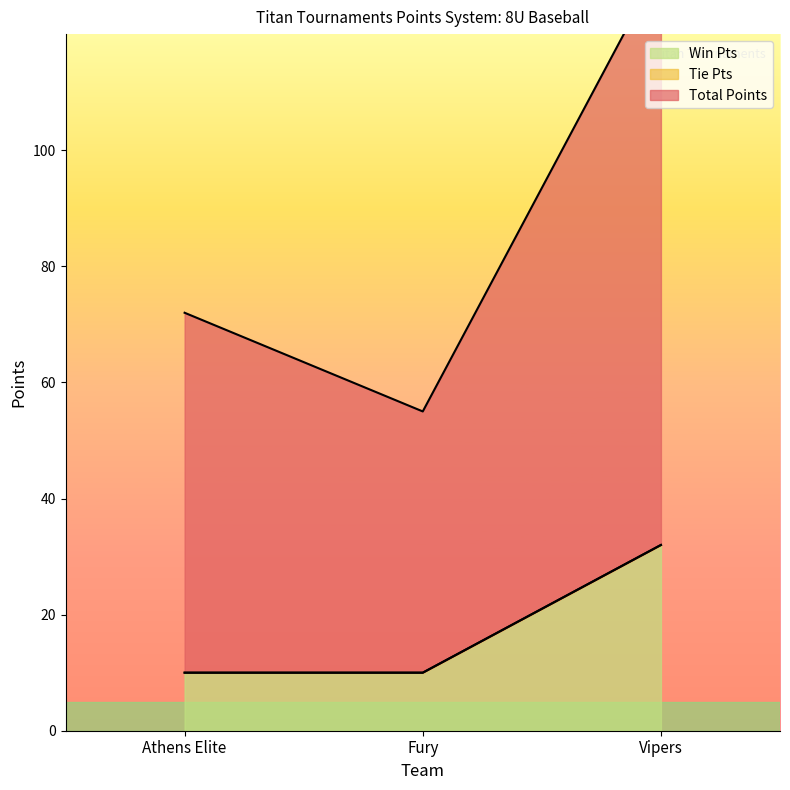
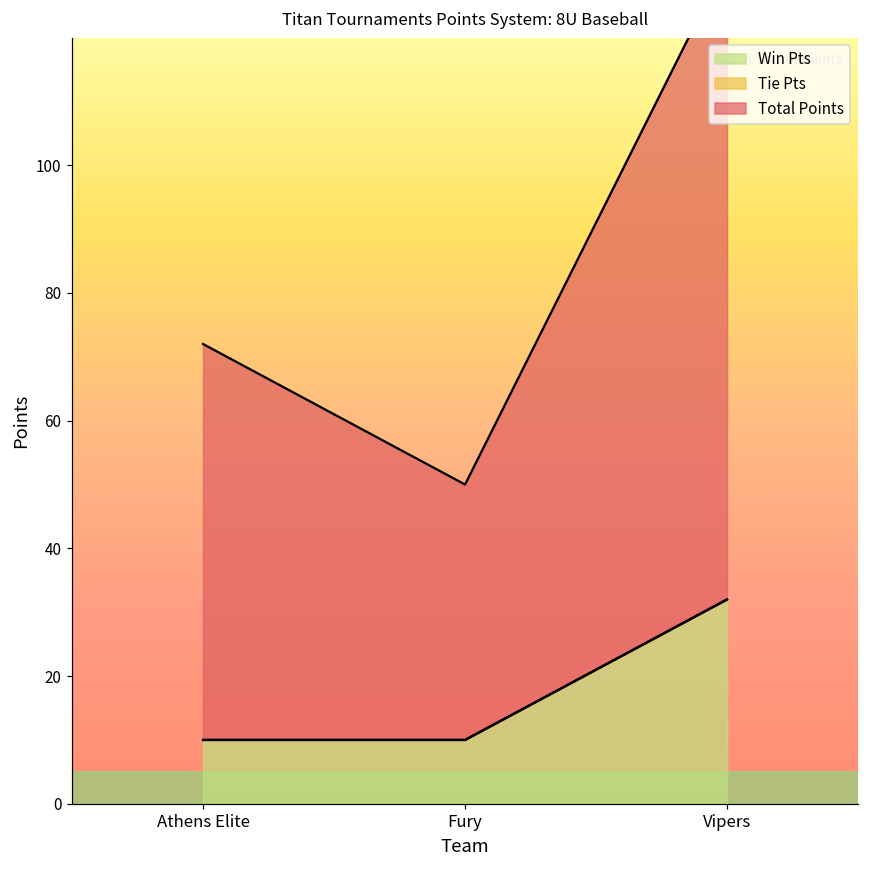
Total Points, Fury: 45 -> 40
